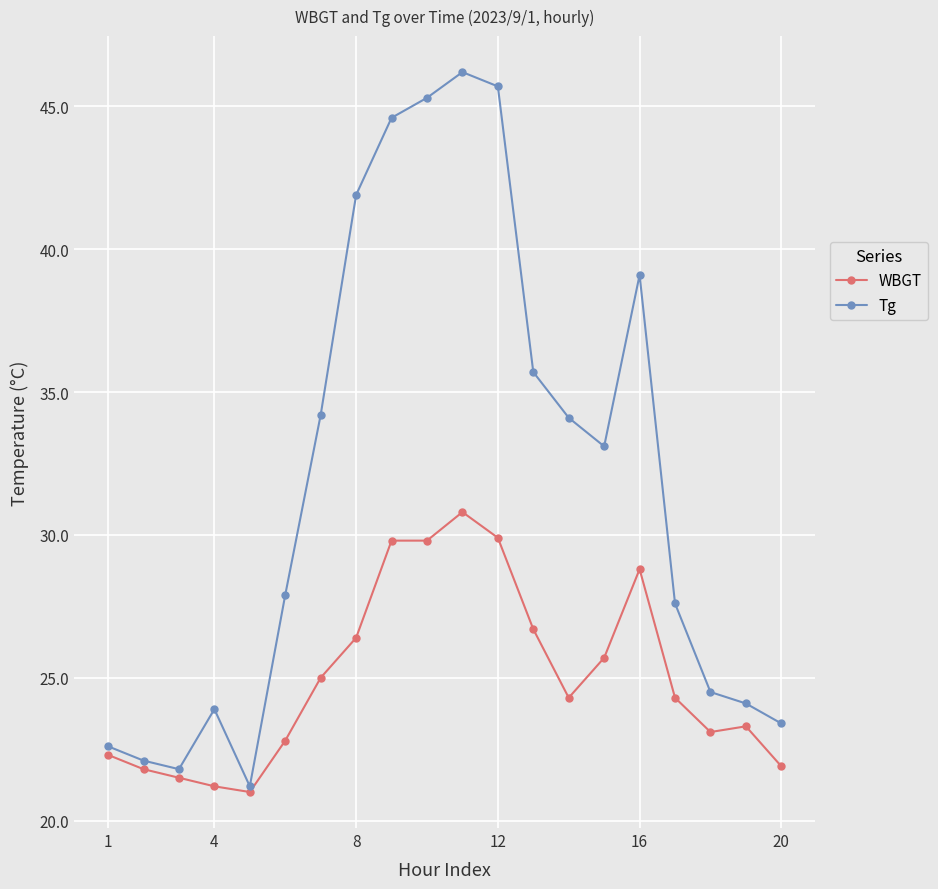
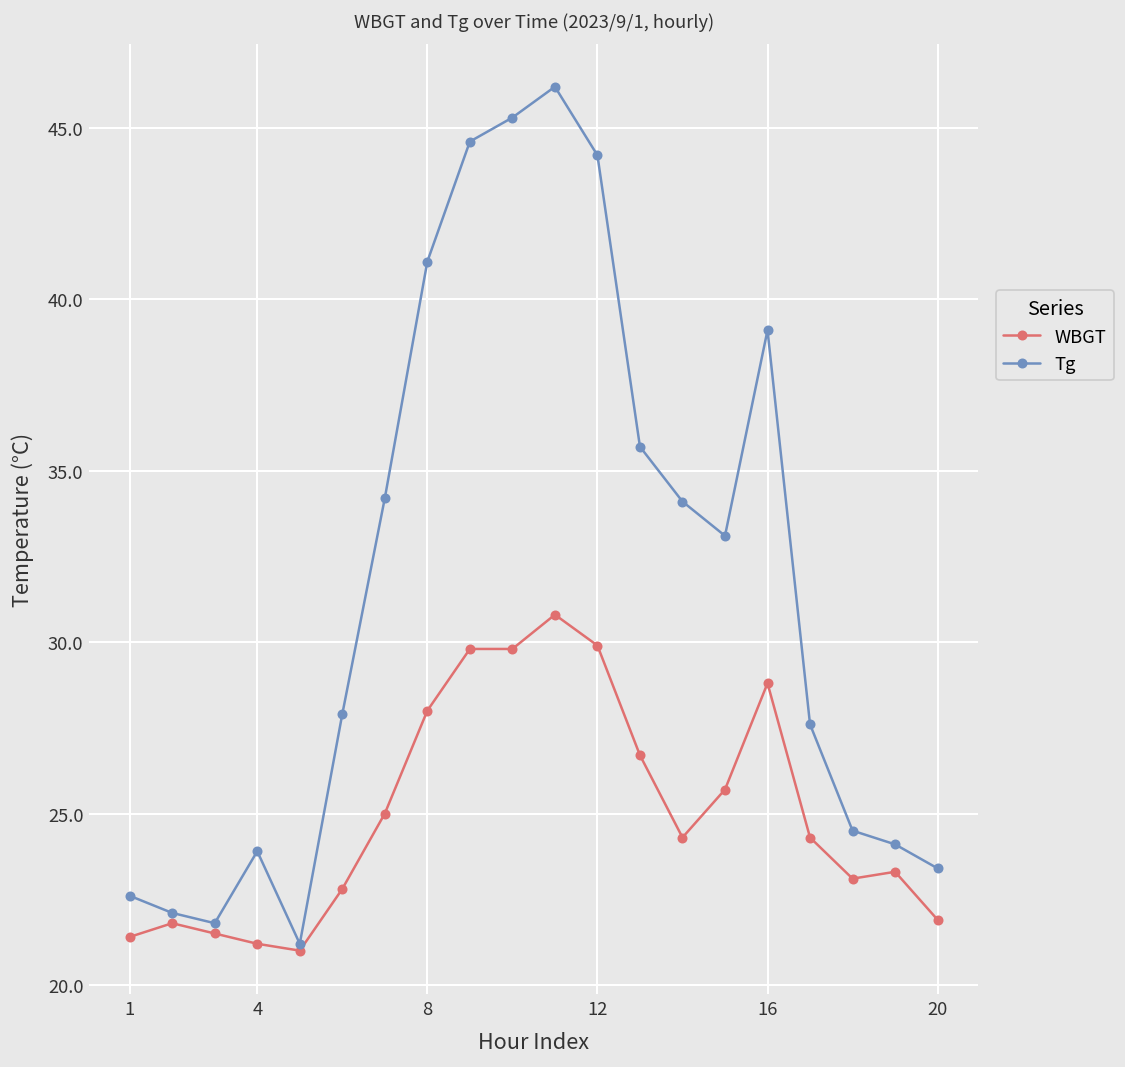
WBGT, 1: 22.3 -> 21.4
WBGT, 8: 26.4 -> 28.0
Tg, 8: 41.9 -> 41.1
Tg, 12: 45.7 -> 44.2
